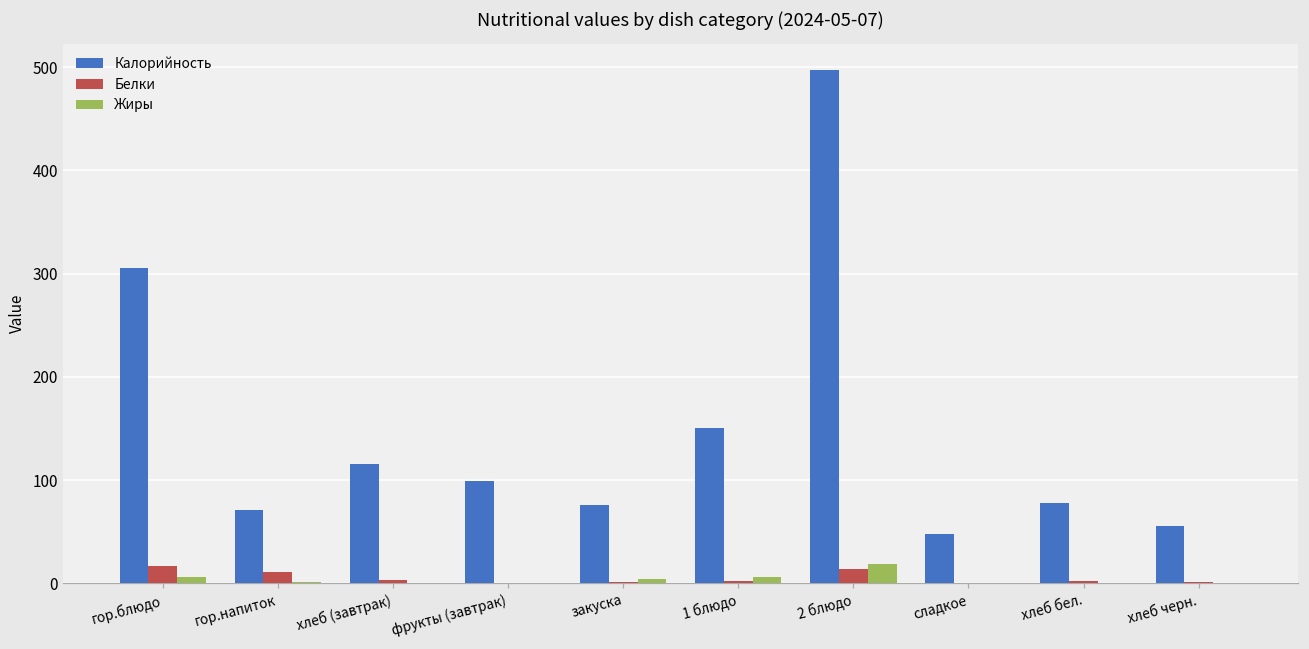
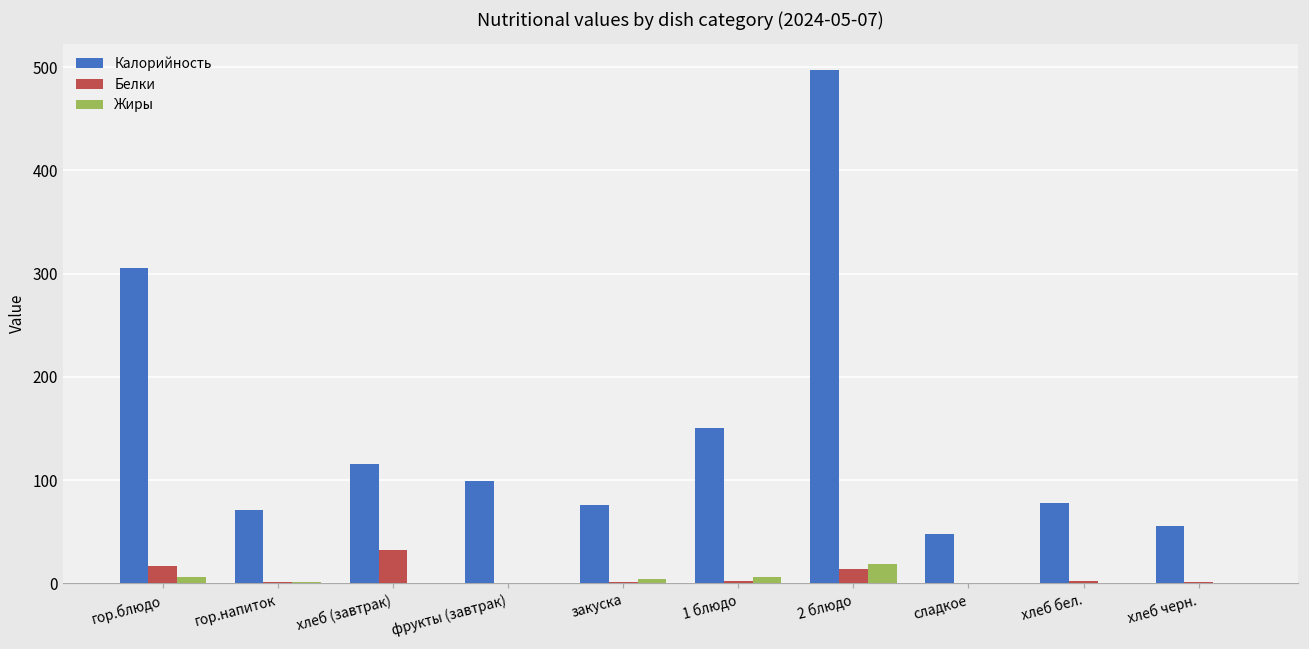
Белки, гор.напиток: 10 -> 0
Белки, хлеб (завтрак): 0 -> 30
